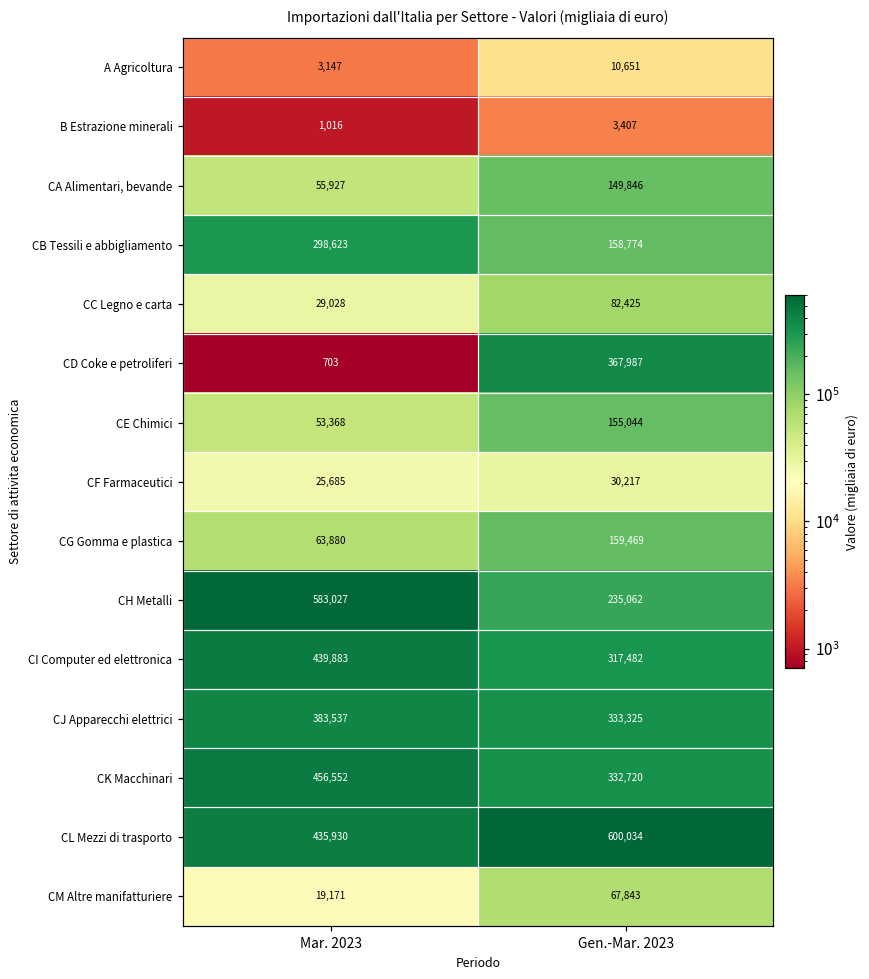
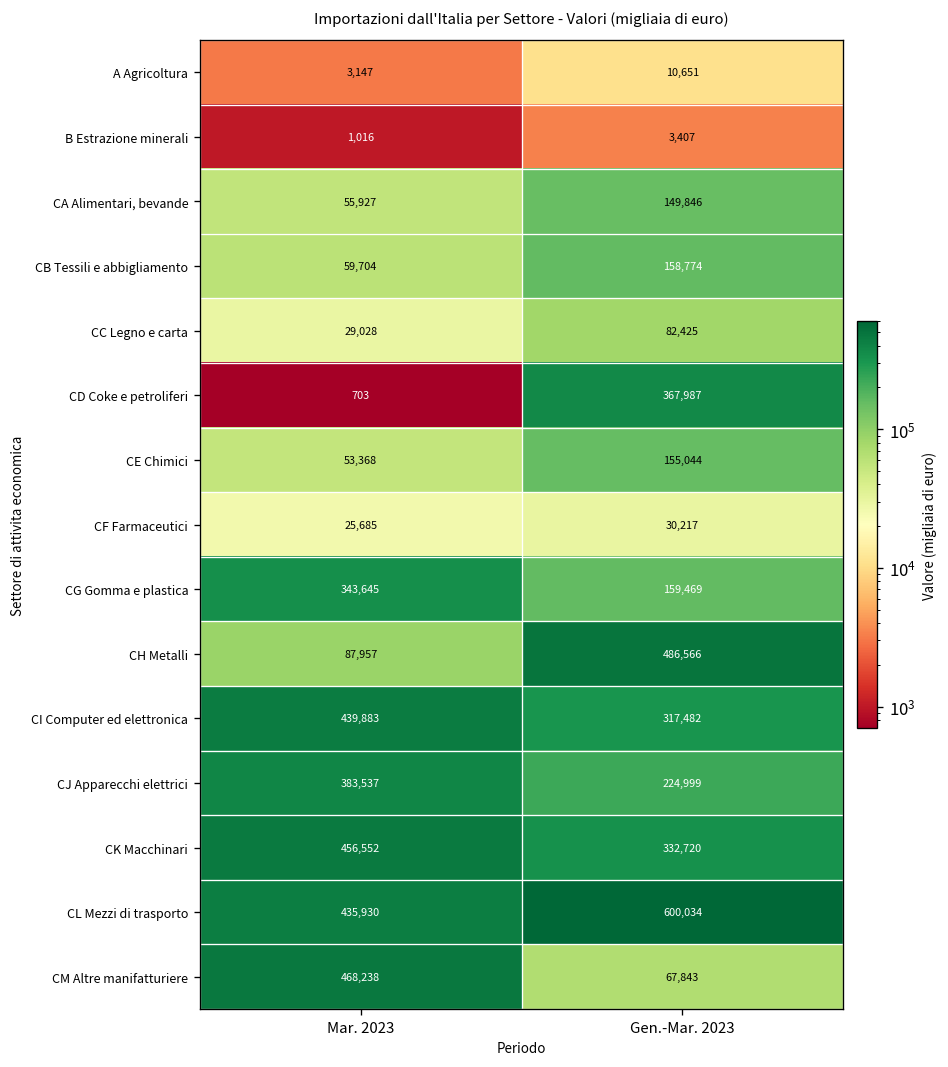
CB Tessili e abbigliamento, Mar. 2023: 298,623 -> 59,704
CG Gomma e plastica, Mar. 2023: 63,880 -> 343,645
CH Metalli, Mar. 2023: 583,027 -> 87,957
CH Metalli, Gen.-Mar. 2023: 235,062 -> 486,566
CJ Apparecchi elettrici, Gen.-Mar. 2023: 333,325 -> 224,999
CM Altre manifatturiere, Mar. 2023: 19,171 -> 468,238
